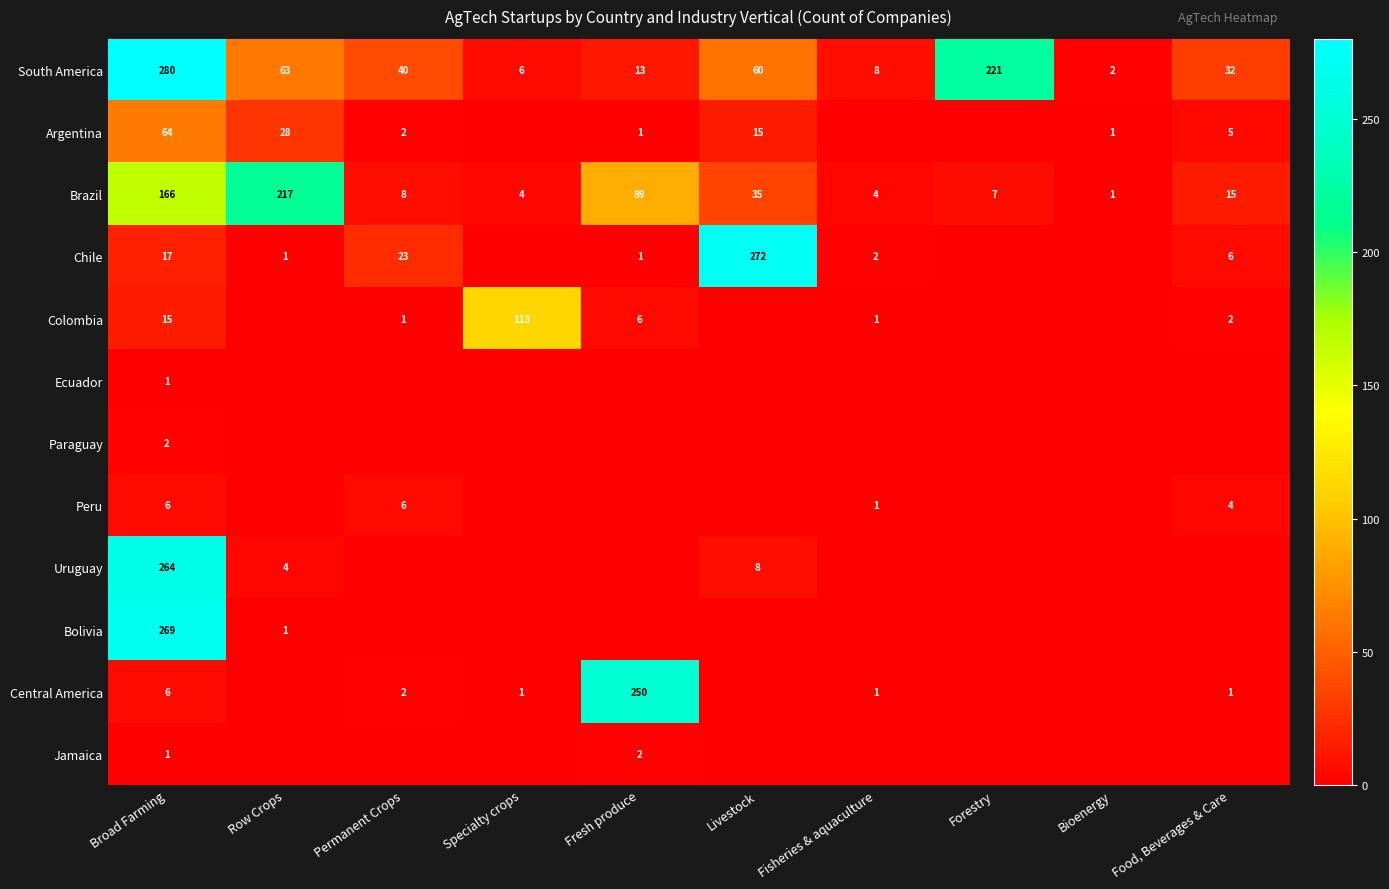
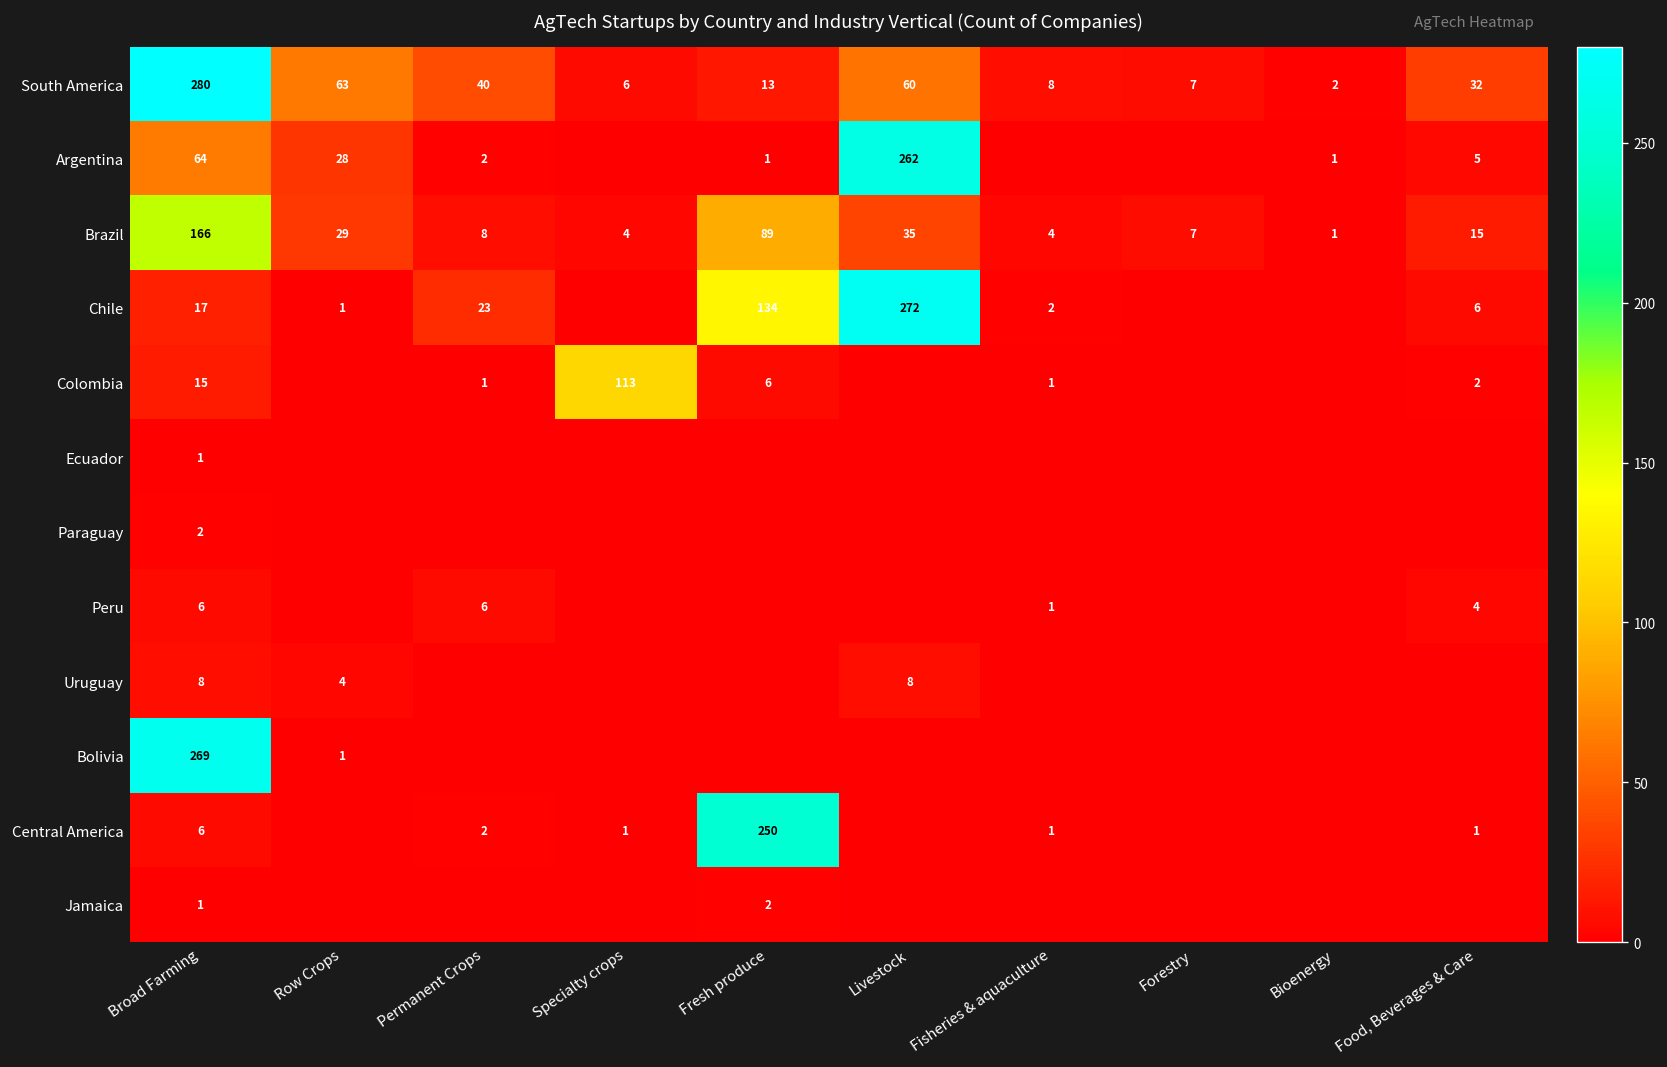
South America, Forestry: 221 -> 7
Argentina, Livestock: 15 -> 262
Brazil, Row Crops: 217 -> 29
Chile, Fresh produce: 1 -> 134
Uruguay, Broad Farming: 264 -> 8
